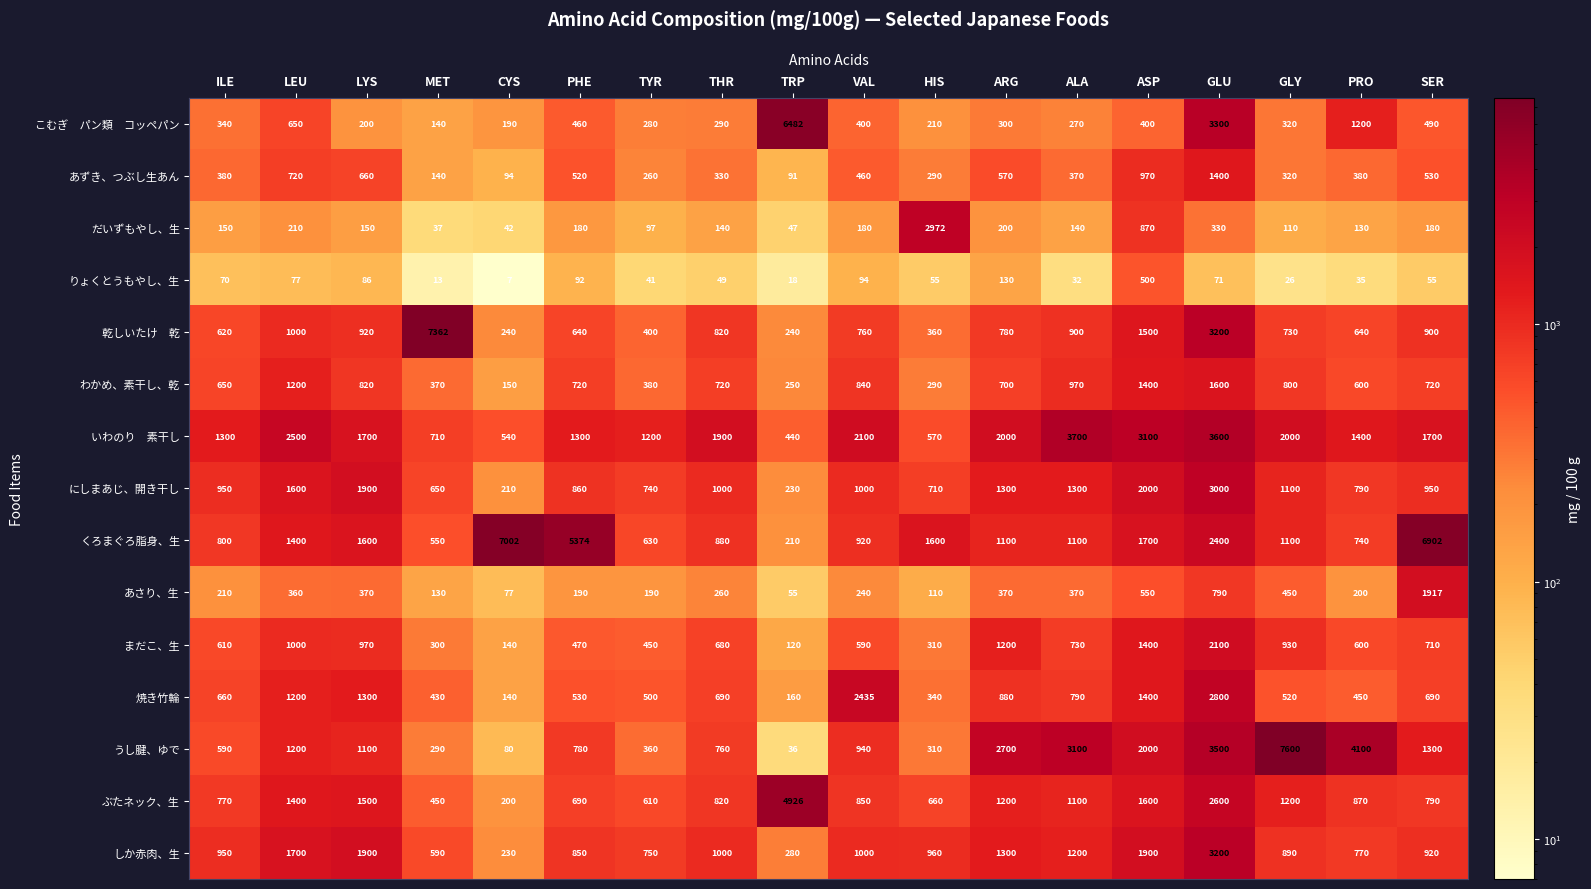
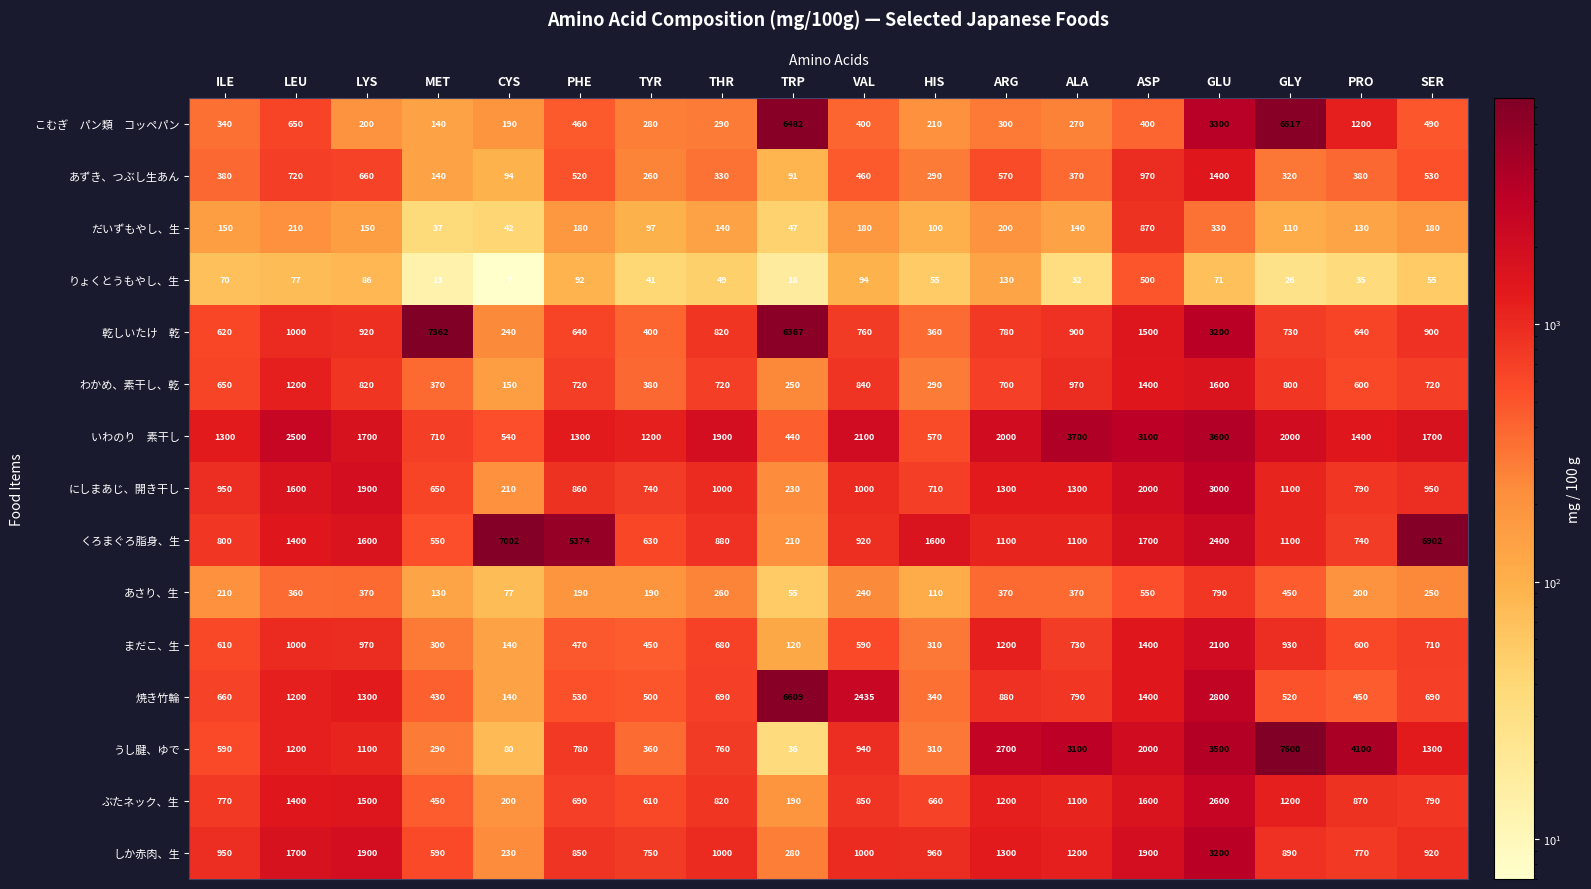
こむぎ パン類 コッペパン, GLY: 320 -> 6517
だいずもやし、生, HIS: 2972 -> 100
乾しいたけ 乾, TRP: 240 -> 6367
あさり、生, SER: 1917 -> 250
焼き竹輪, TRP: 160 -> 6609
ぶたネック、生, TRP: 4926 -> 190
